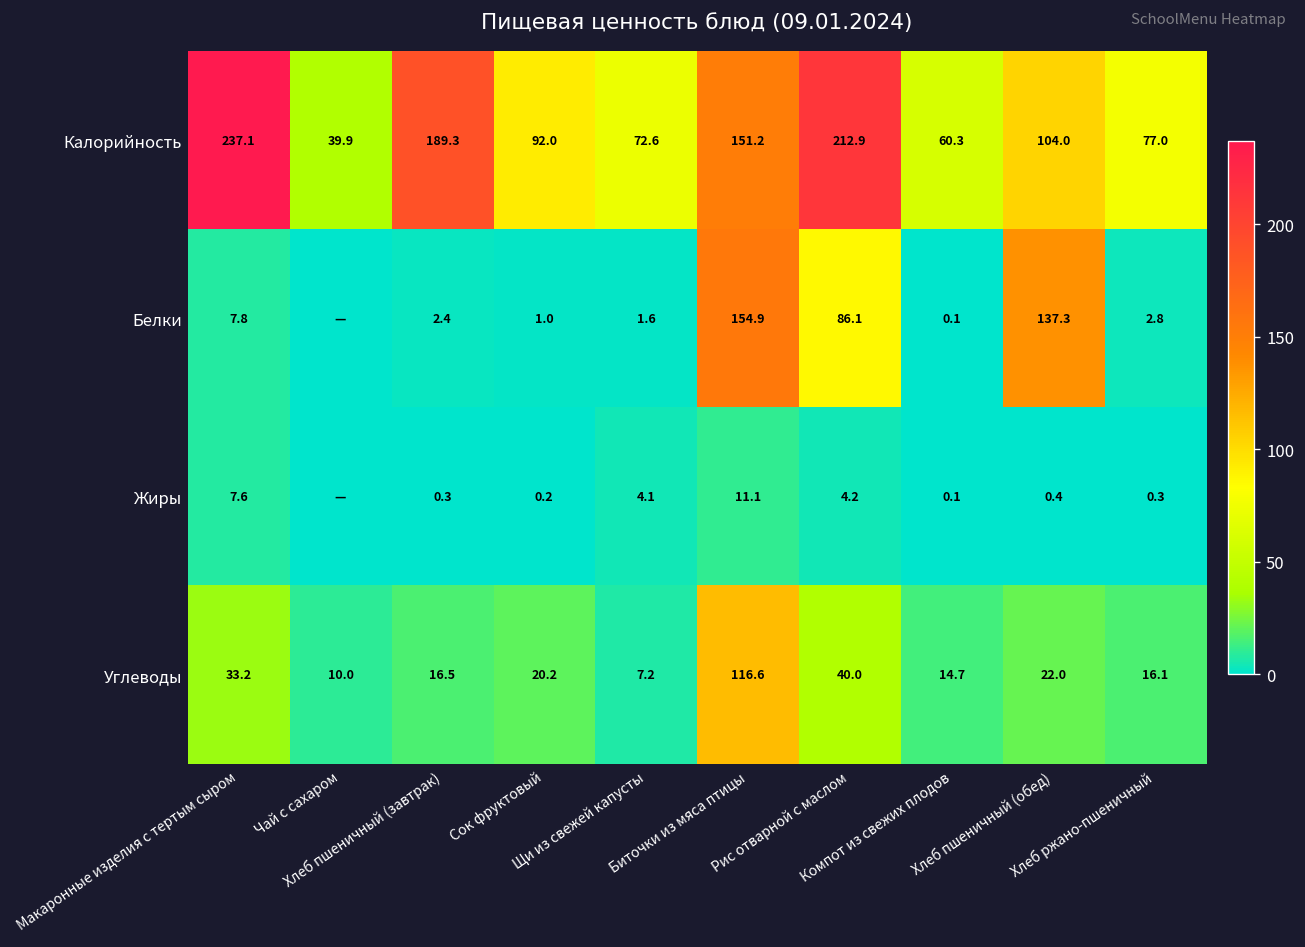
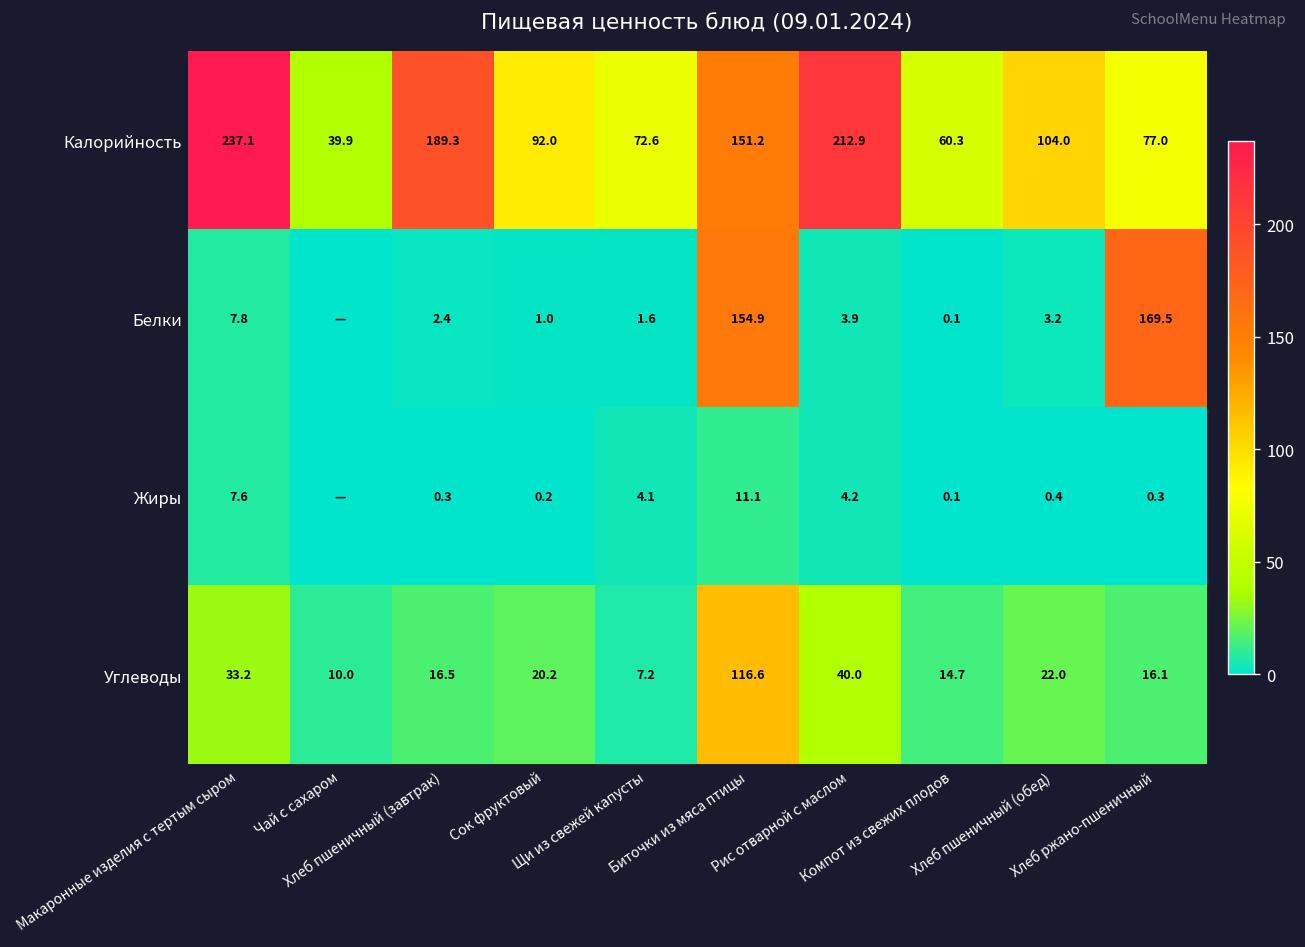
Белки, Рис отварной с маслом: 86.1 -> 3.9
Белки, Хлеб пшеничный (обед): 137.3 -> 3.2
Белки, Хлеб ржано-пшеничный: 2.8 -> 169.5
